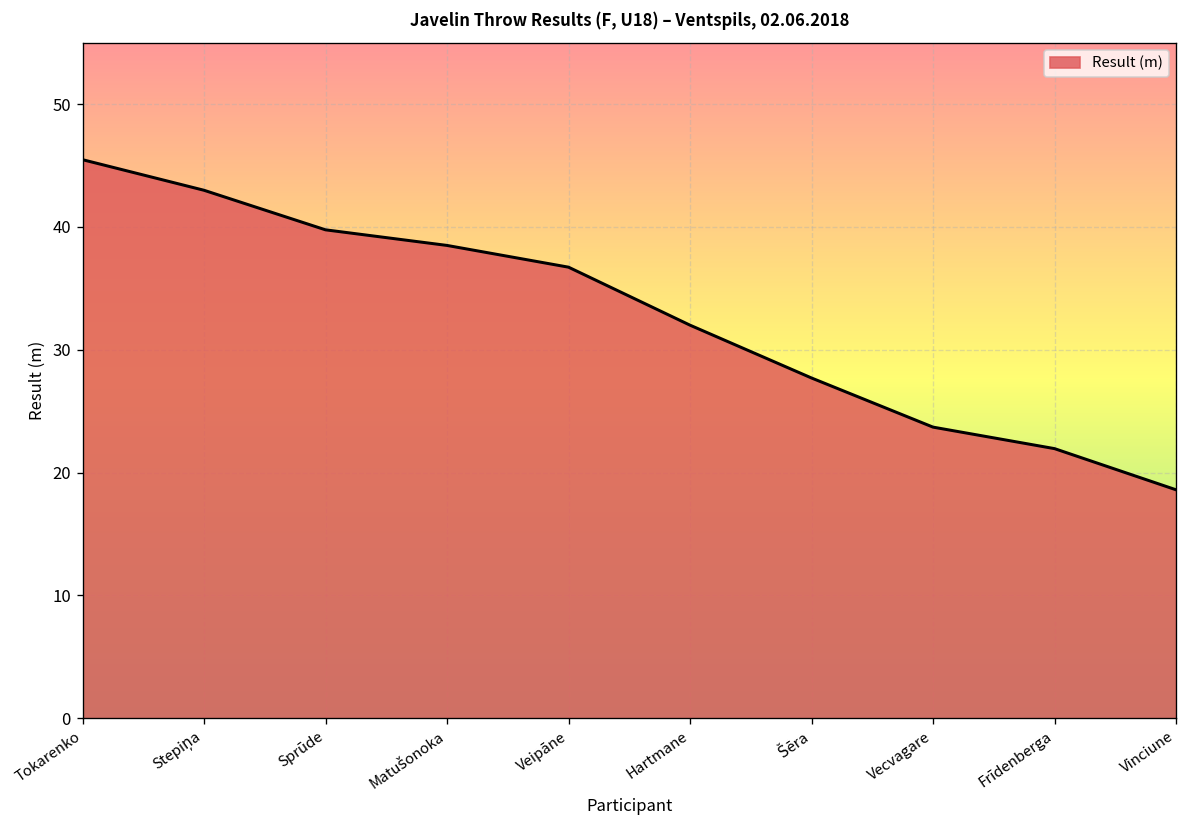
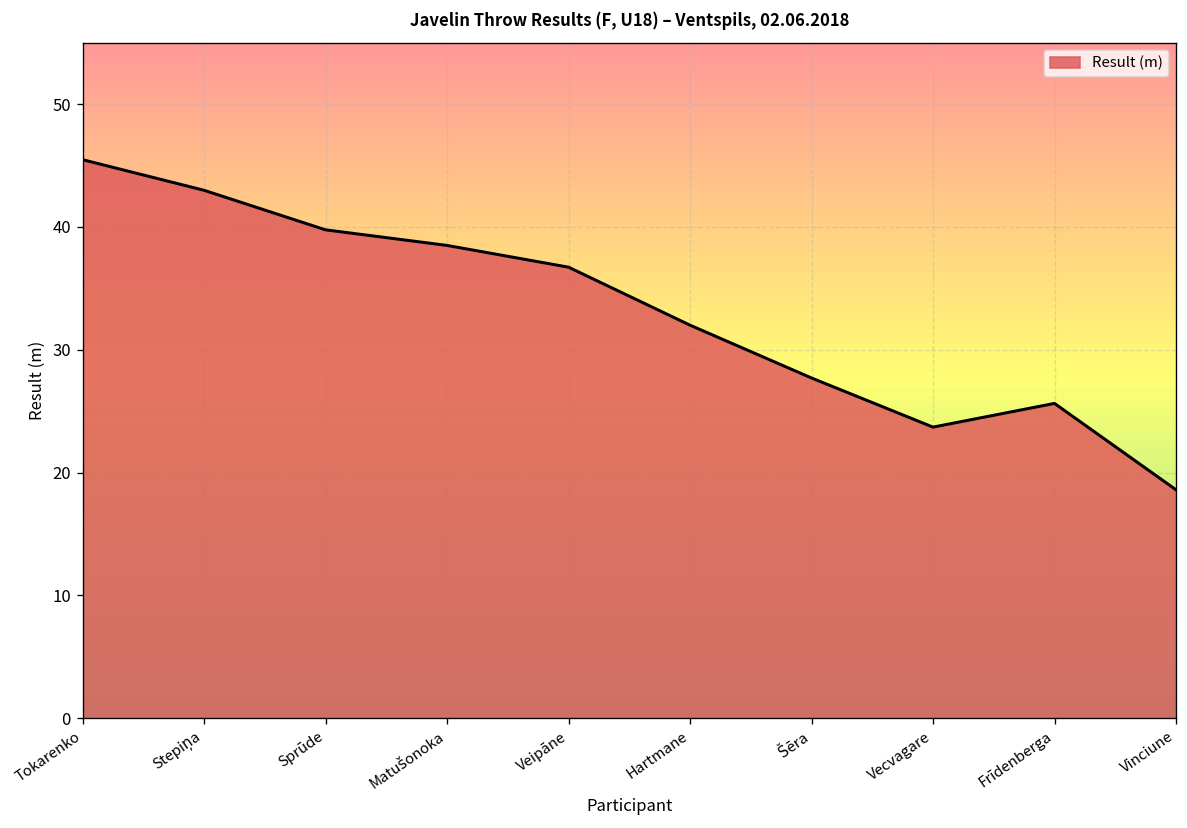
Frīdenberga: 22.0 -> 25.6
